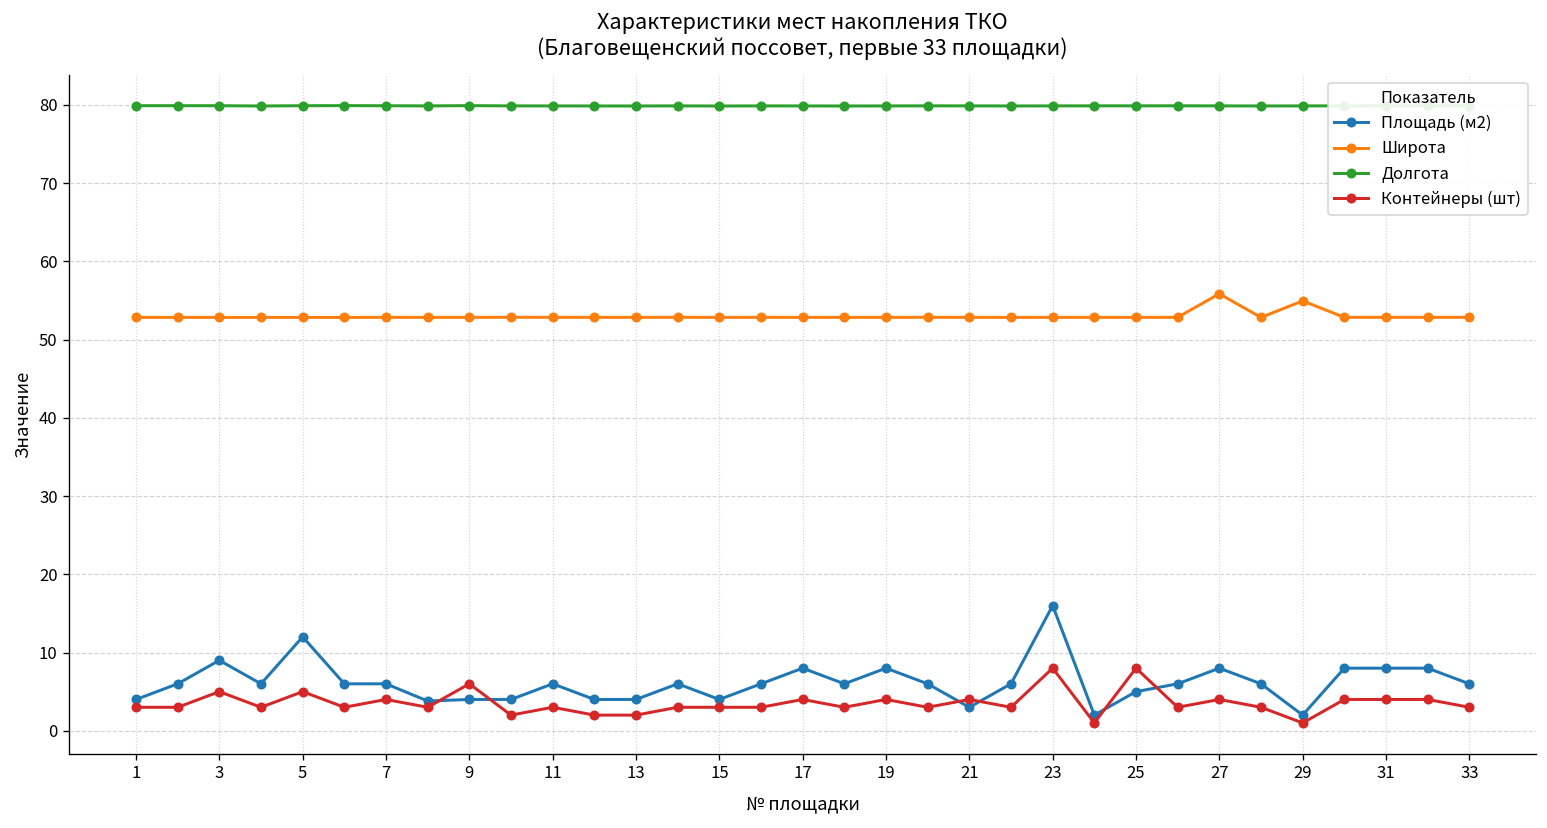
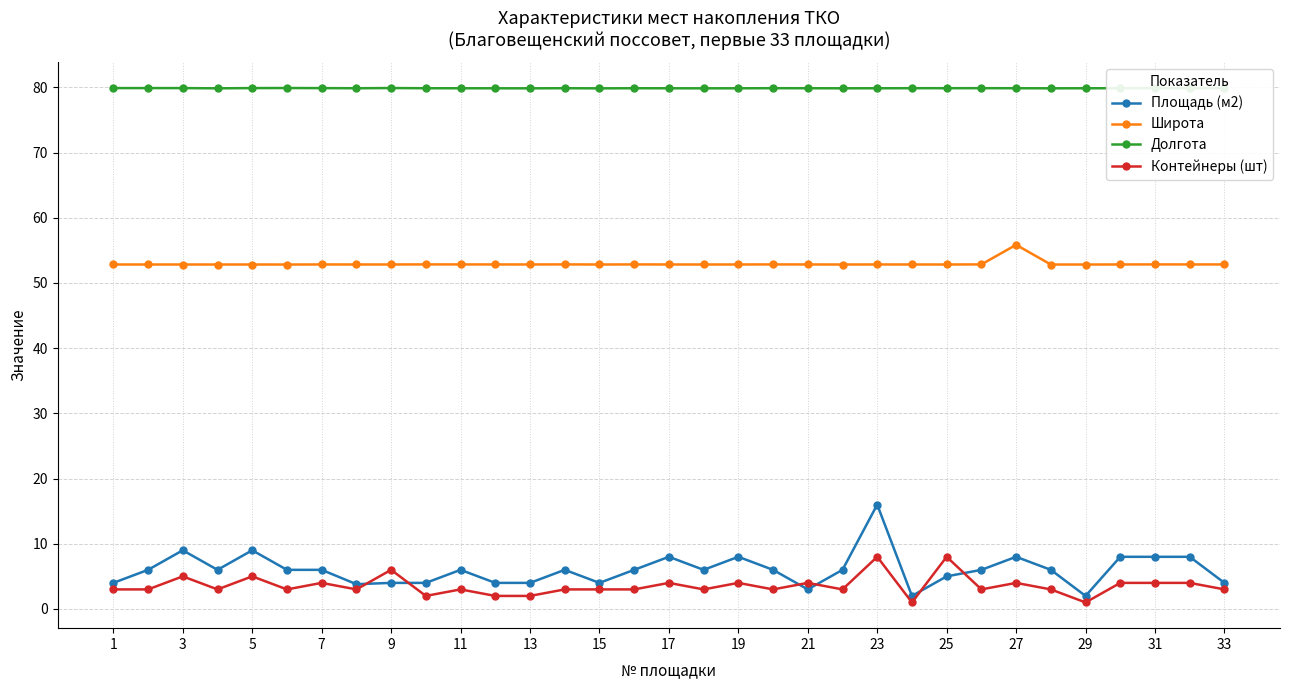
Площадь (м2), 5: 12 -> 9
Широта, 29: 55 -> 53
Площадь (м2), 33: 6 -> 4
